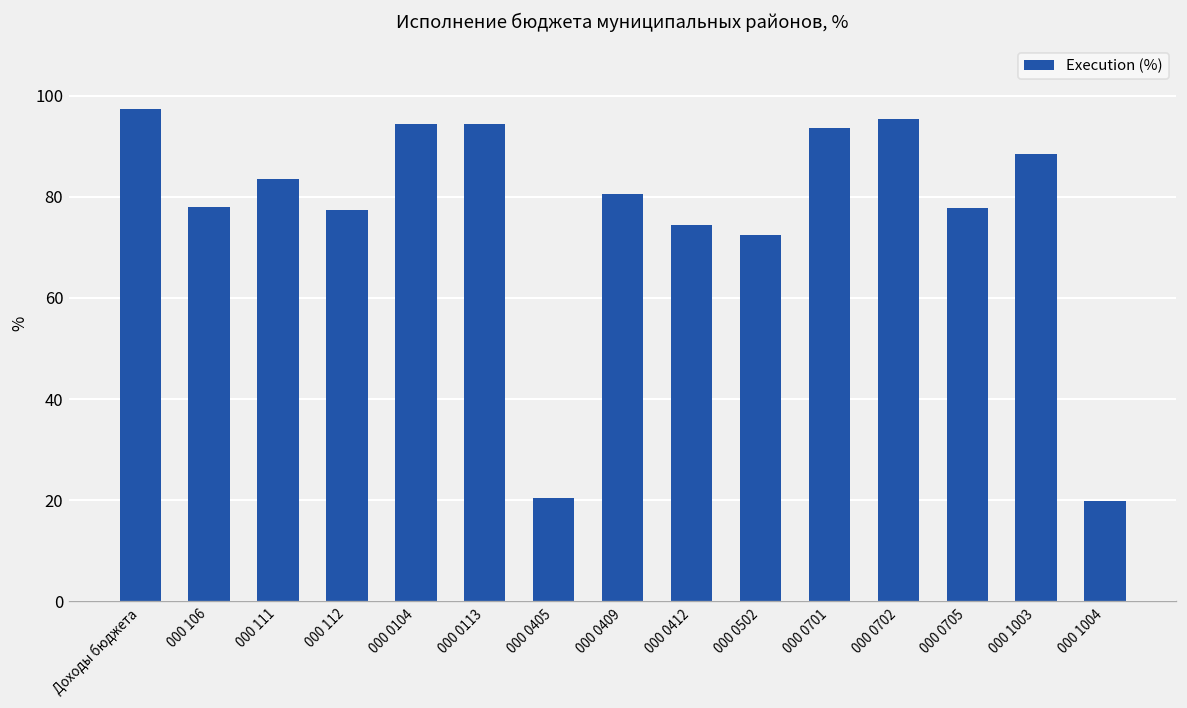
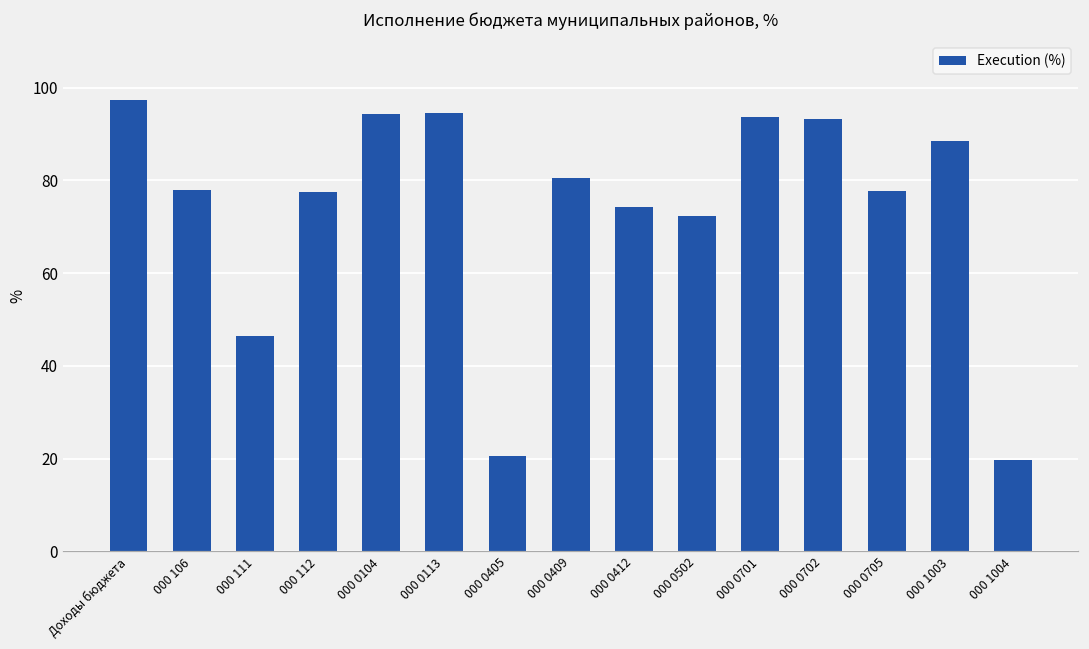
000 111: 84 -> 46
000 0702: 95 -> 93
